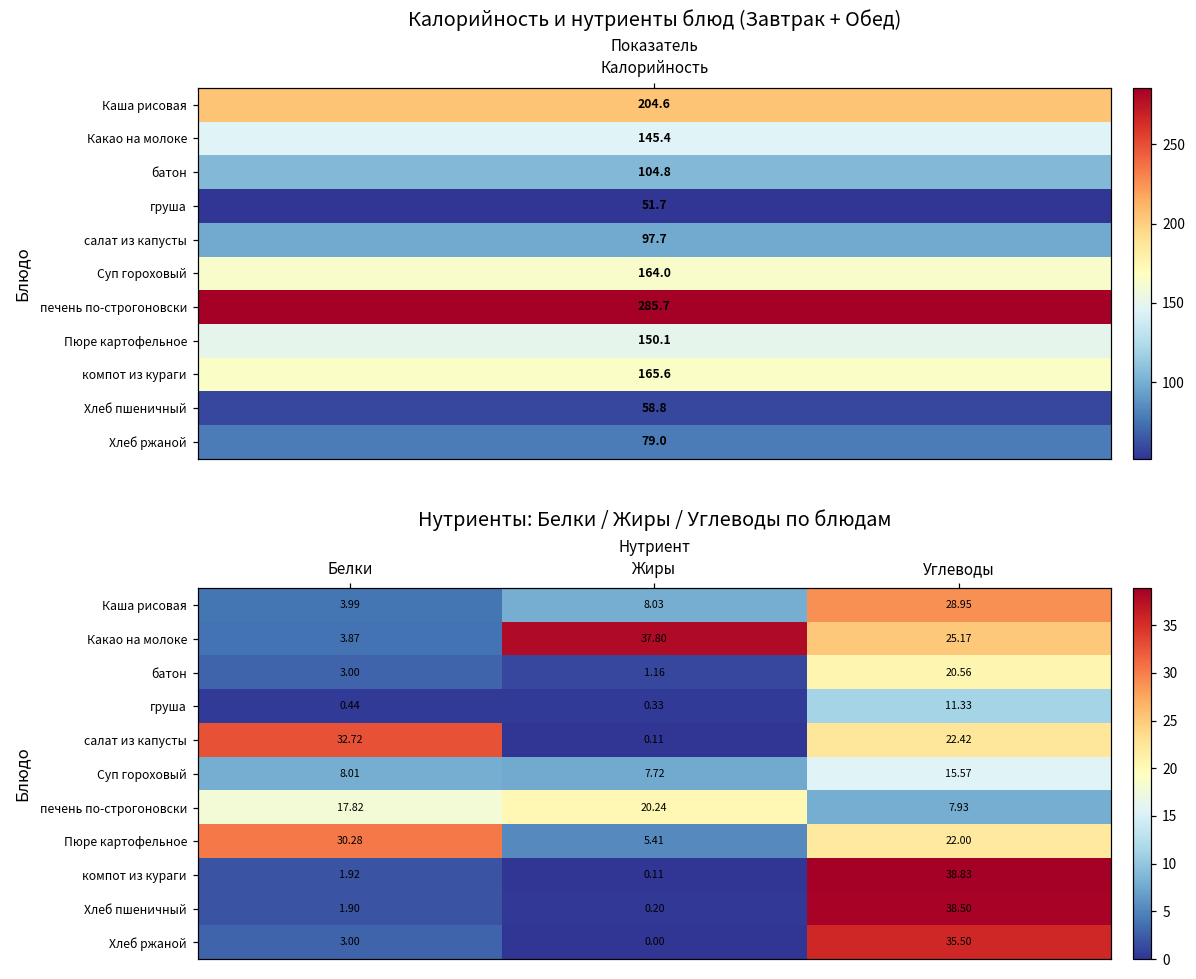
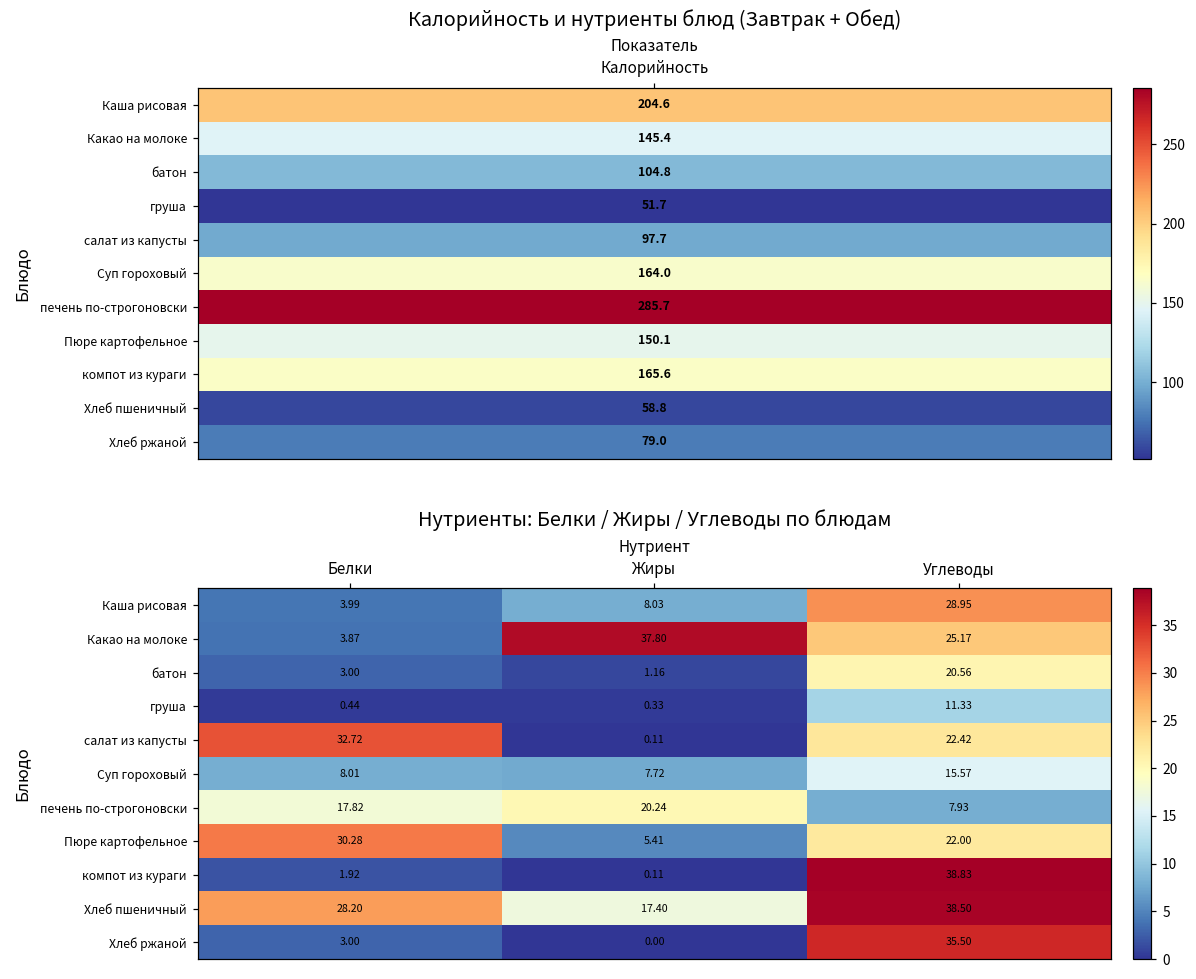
Нутриенты: Белки / Жиры / Углеводы по блюдам, Хлеб пшеничный, Белки: 1.90 -> 28.20
Нутриенты: Белки / Жиры / Углеводы по блюдам, Хлеб пшеничный, Жиры: 0.20 -> 17.40
